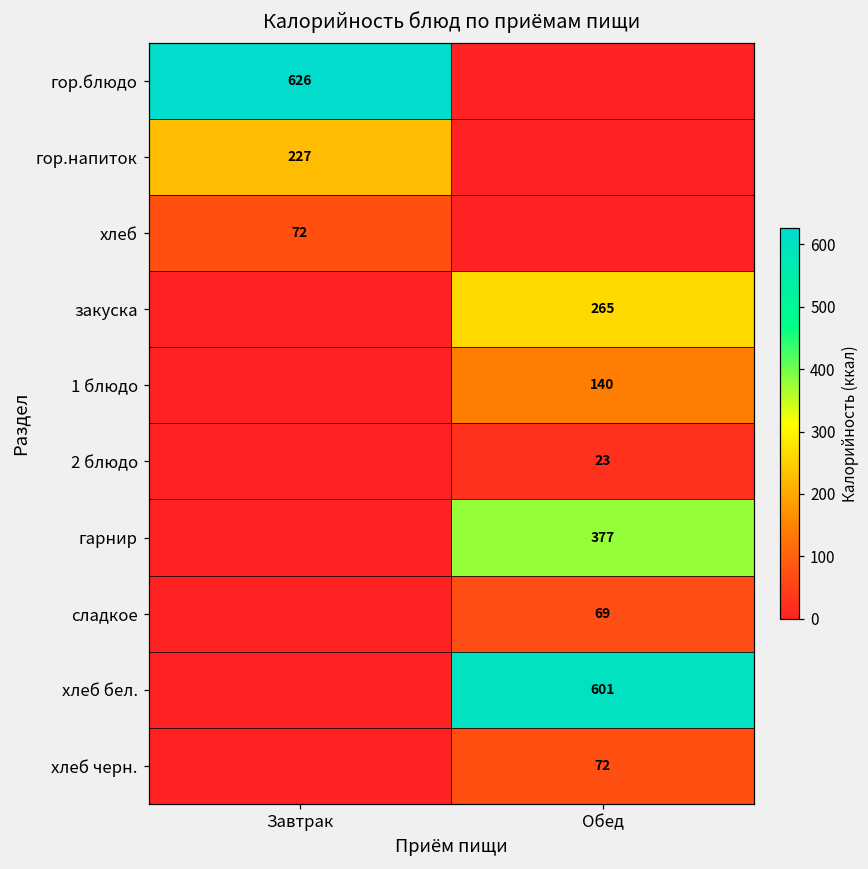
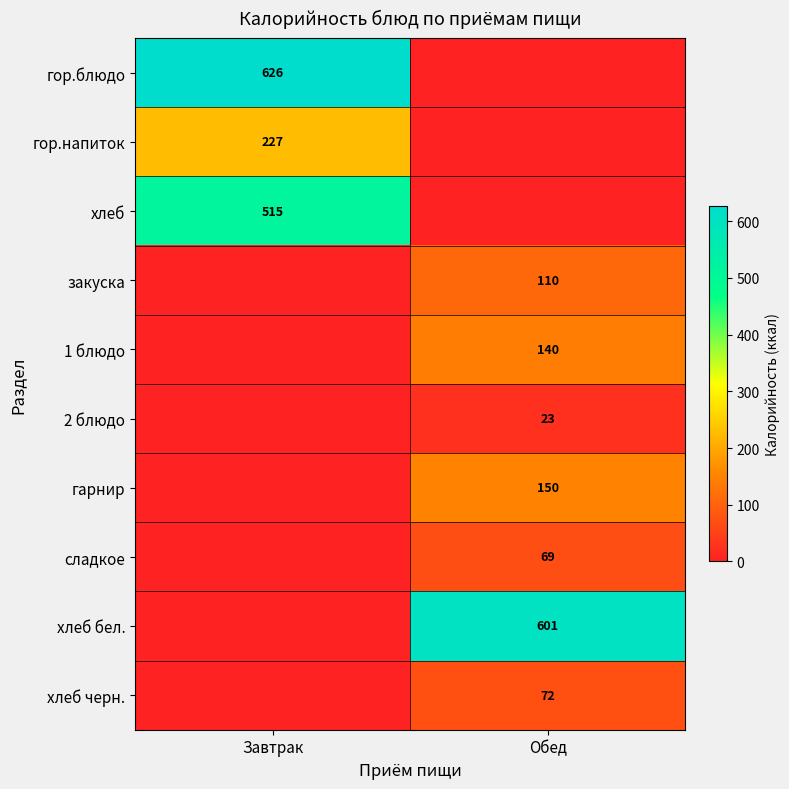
хлеб, Завтрак: 72 -> 515
закуска, Обед: 265 -> 110
гарнир, Обед: 377 -> 150
